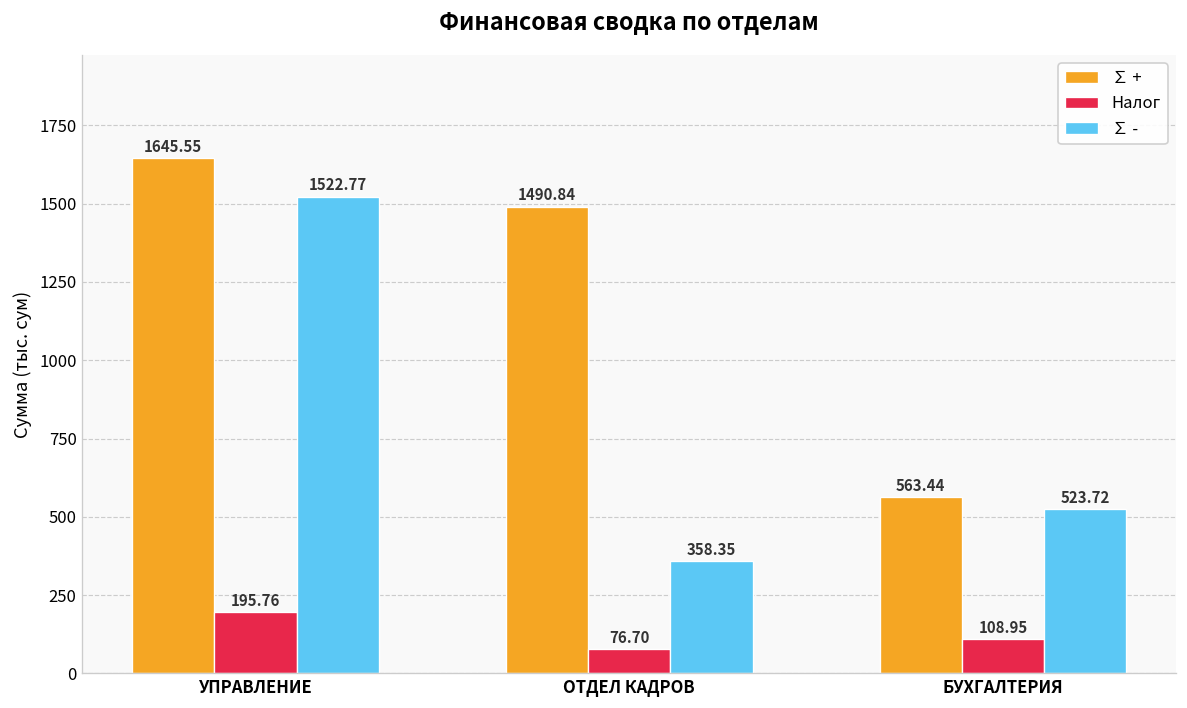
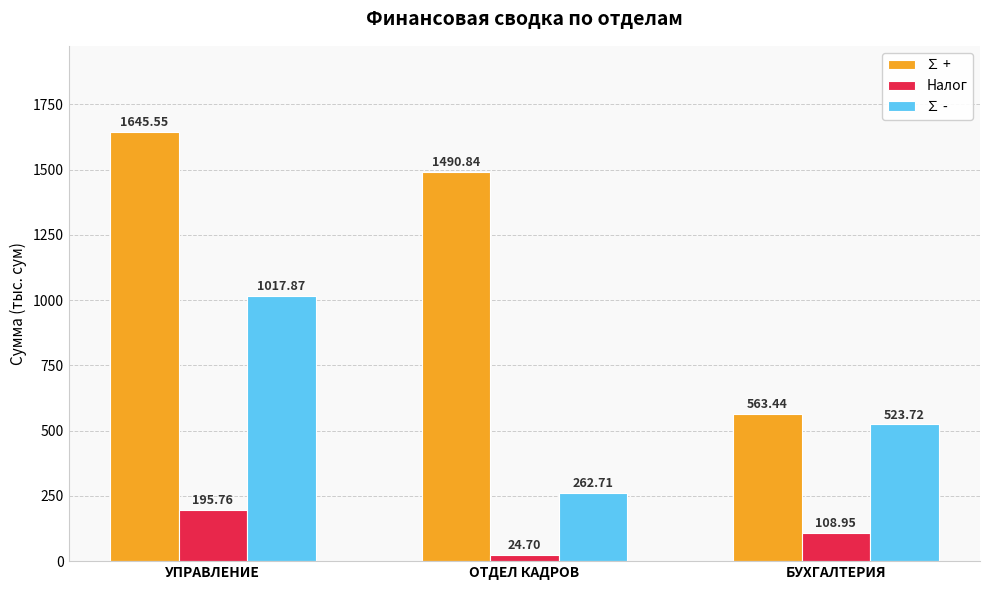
∑ -, УПРАВЛЕНИЕ: 1522.77 -> 1017.87
Налог, ОТДЕЛ КАДРОВ: 76.70 -> 24.70
∑ -, ОТДЕЛ КАДРОВ: 358.35 -> 262.71
